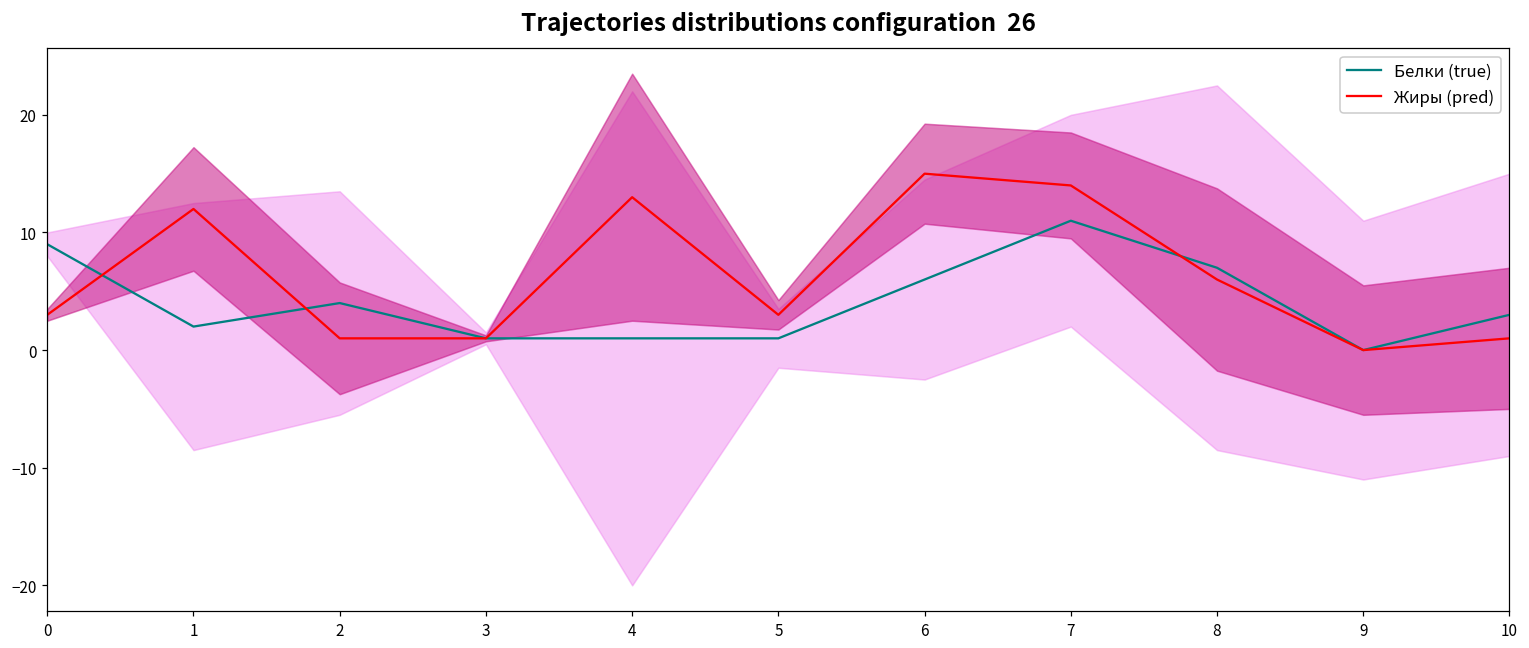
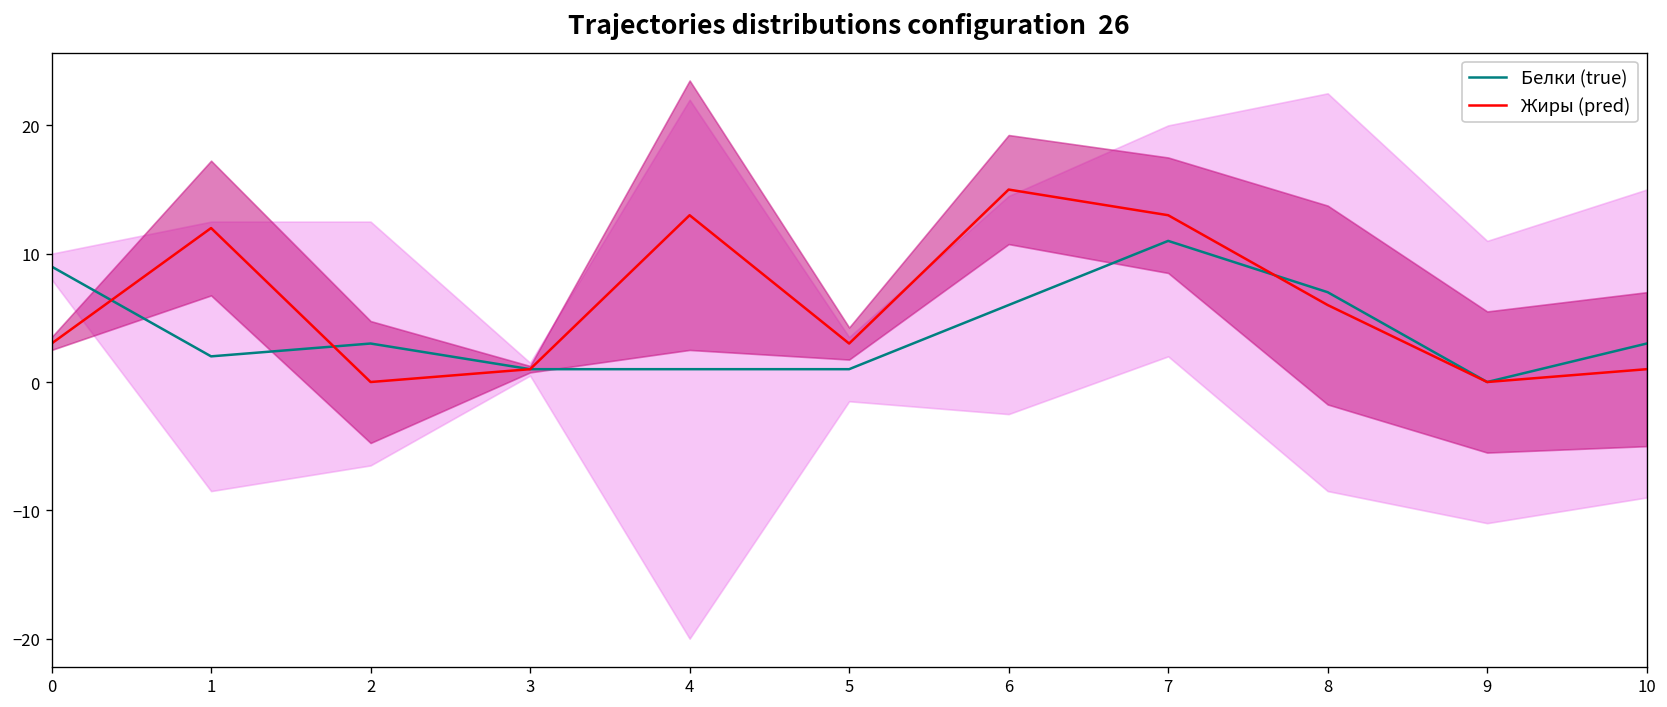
Белки (true), 2: 4 -> 3
Жиры (pred), 2: 1 -> 0
Жиры (pred), 7: 14 -> 13
